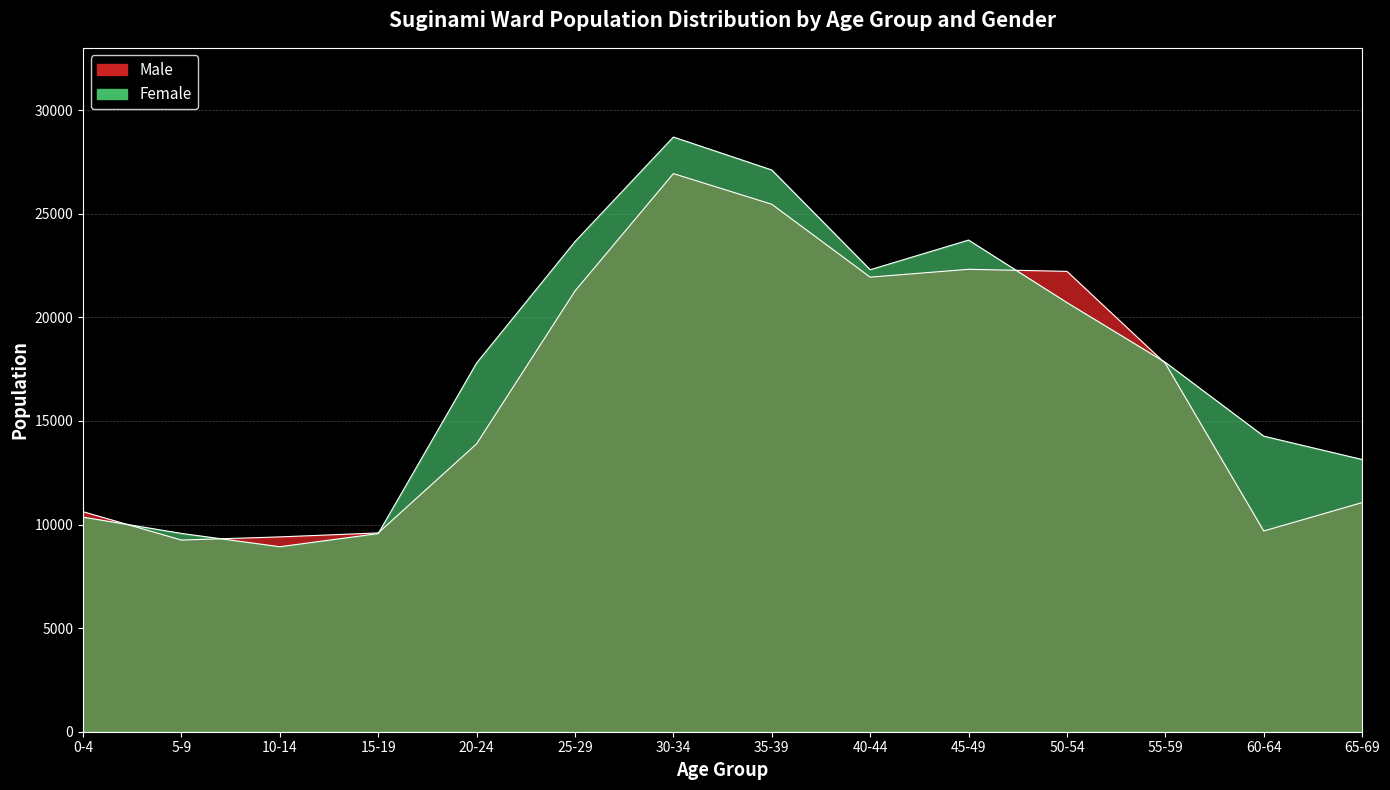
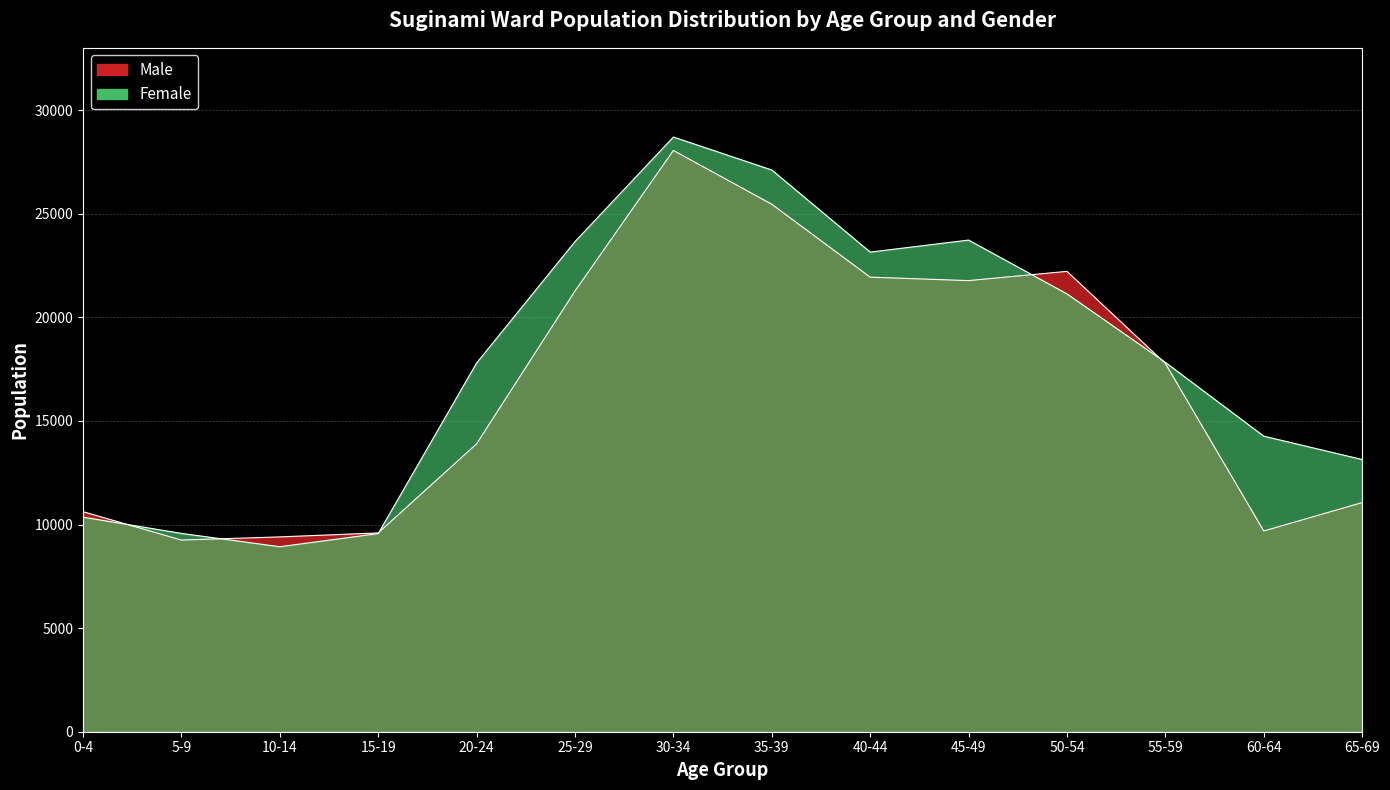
Male, 30-34: 26900 -> 28100
Female, 40-44: 22300 -> 23200
Male, 45-49: 22300 -> 21800
Female, 50-54: 20700 -> 21100
